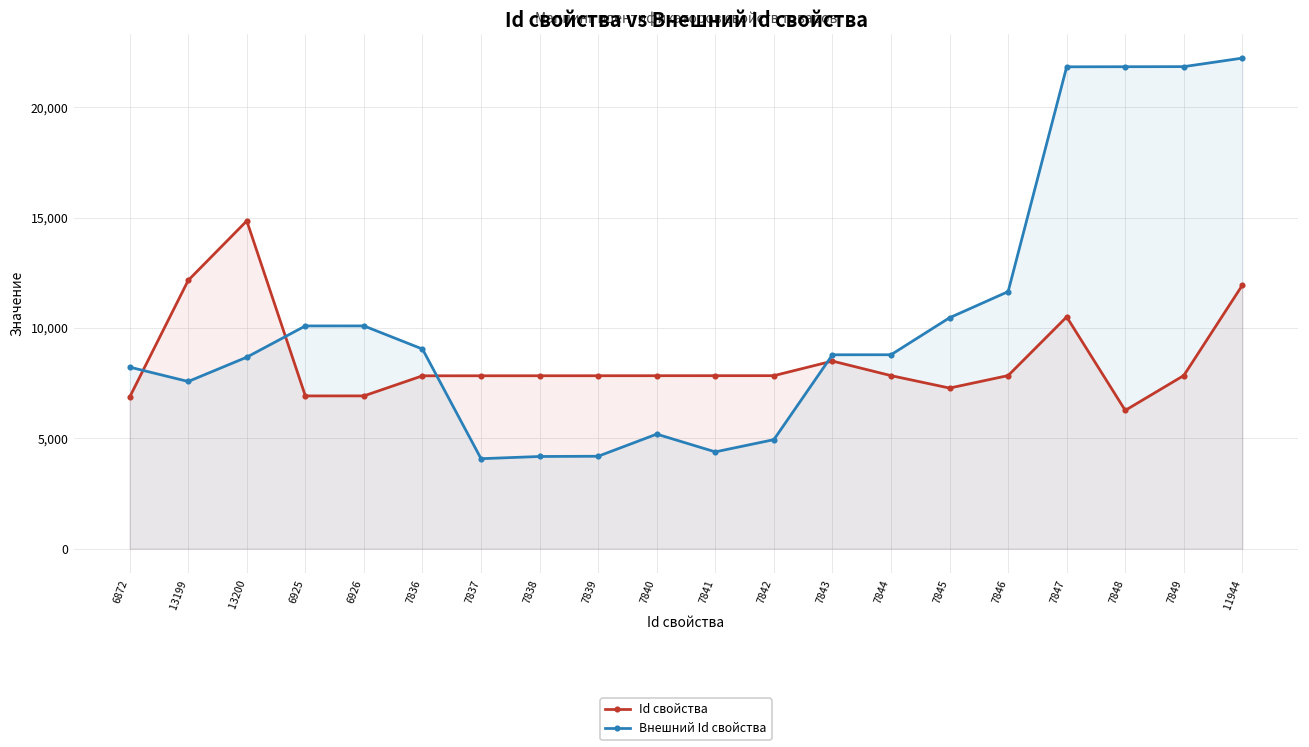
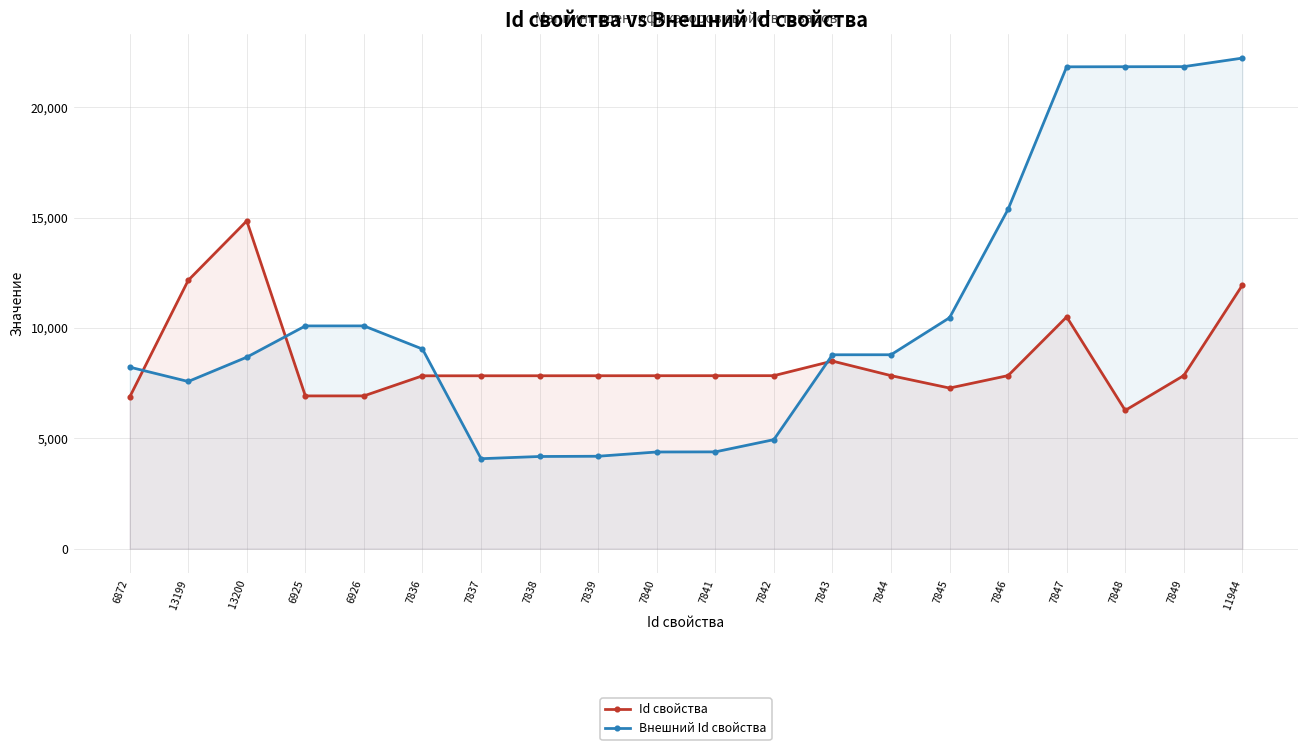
Внешний Id свойства, 7840: 5,200 -> 4,400
Внешний Id свойства, 7846: 11,700 -> 15,400
